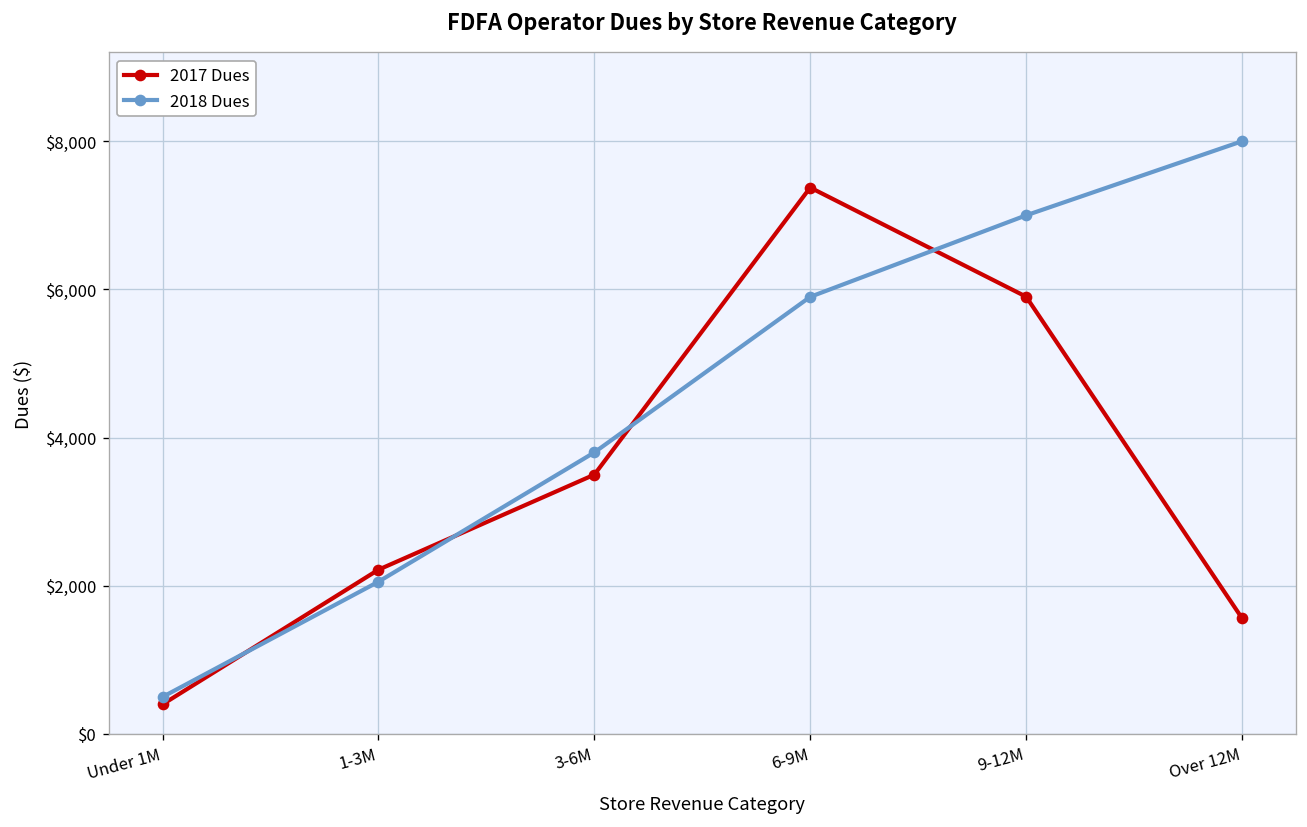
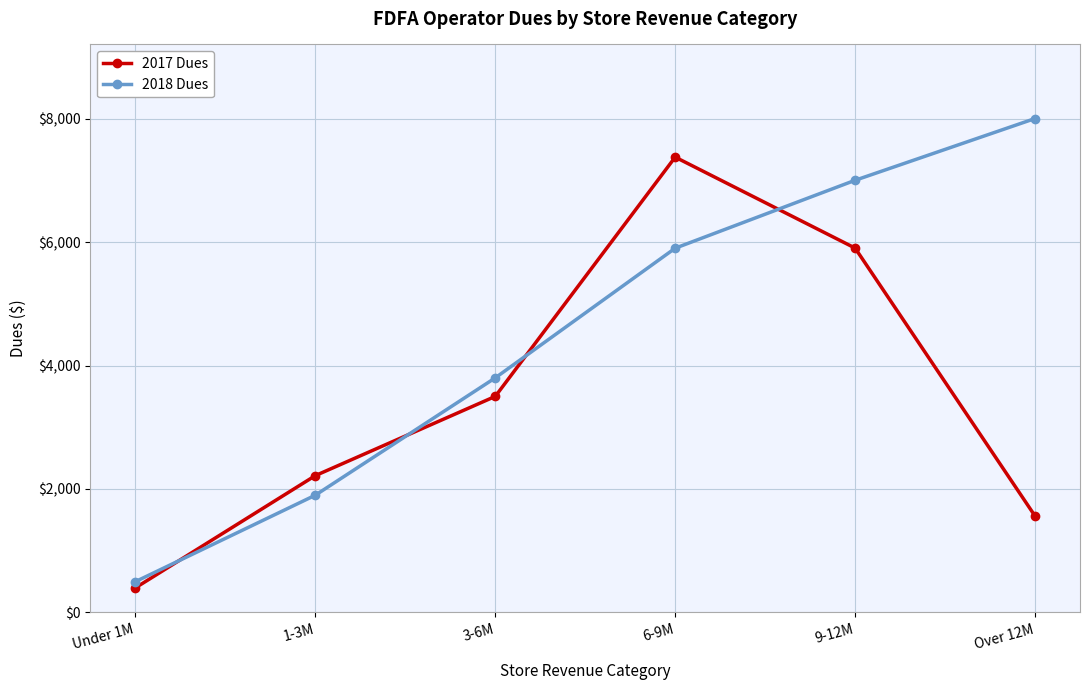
2018 Dues, 1-3M: $2,100 -> $1,900
